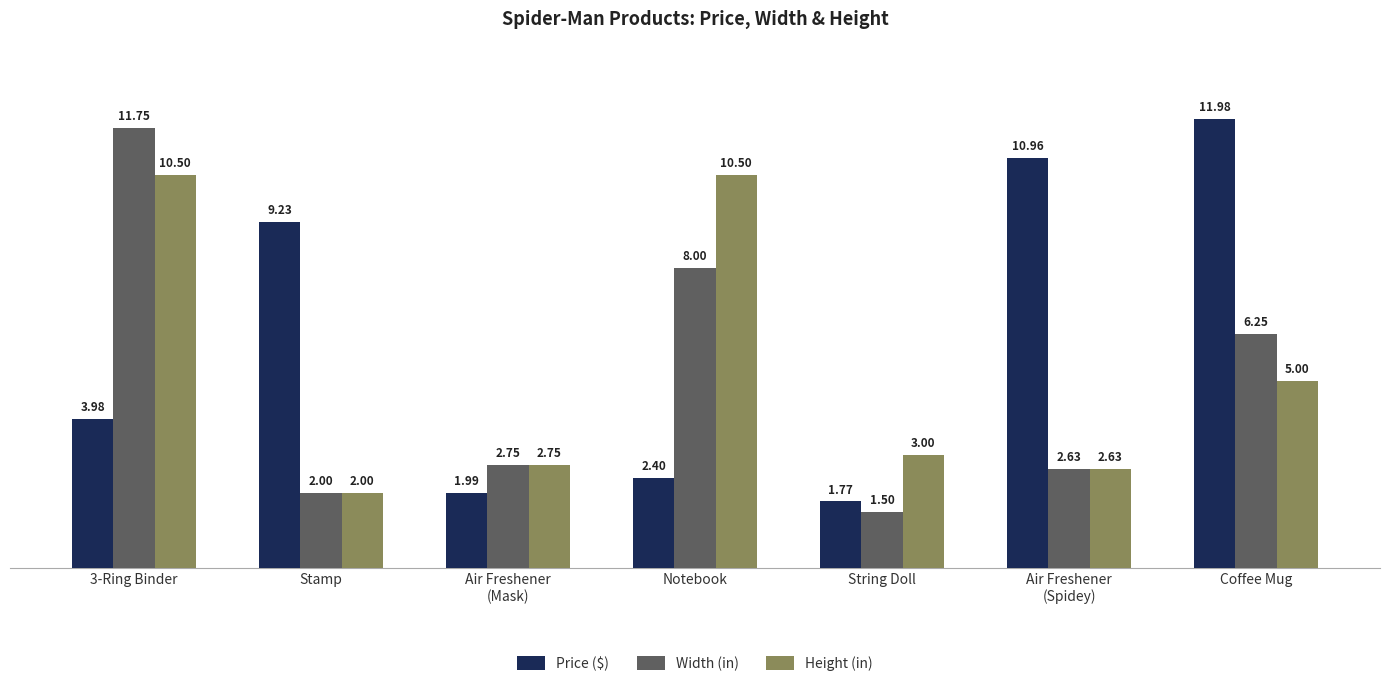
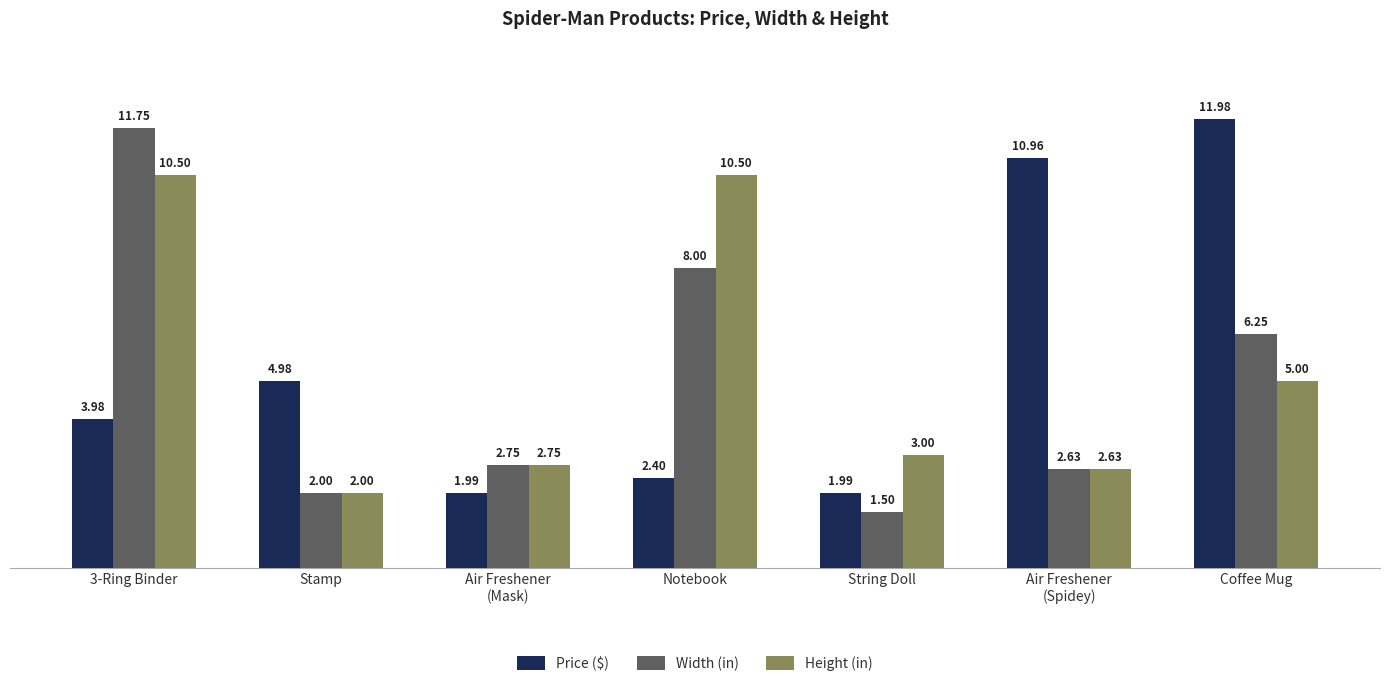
Price ($), Stamp: 9.23 -> 4.98
Price ($), String Doll: 1.77 -> 1.99
